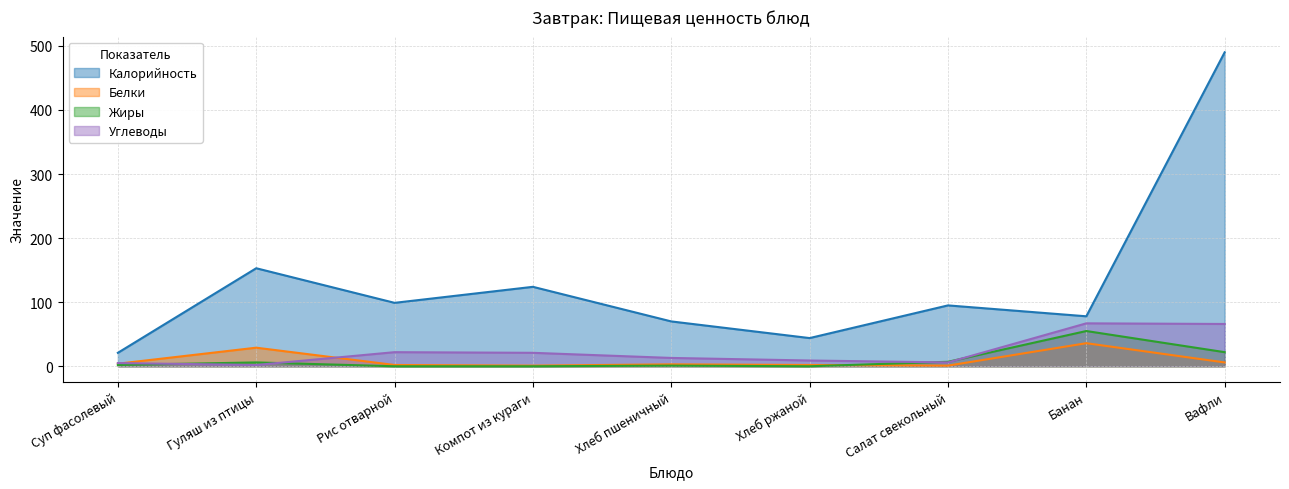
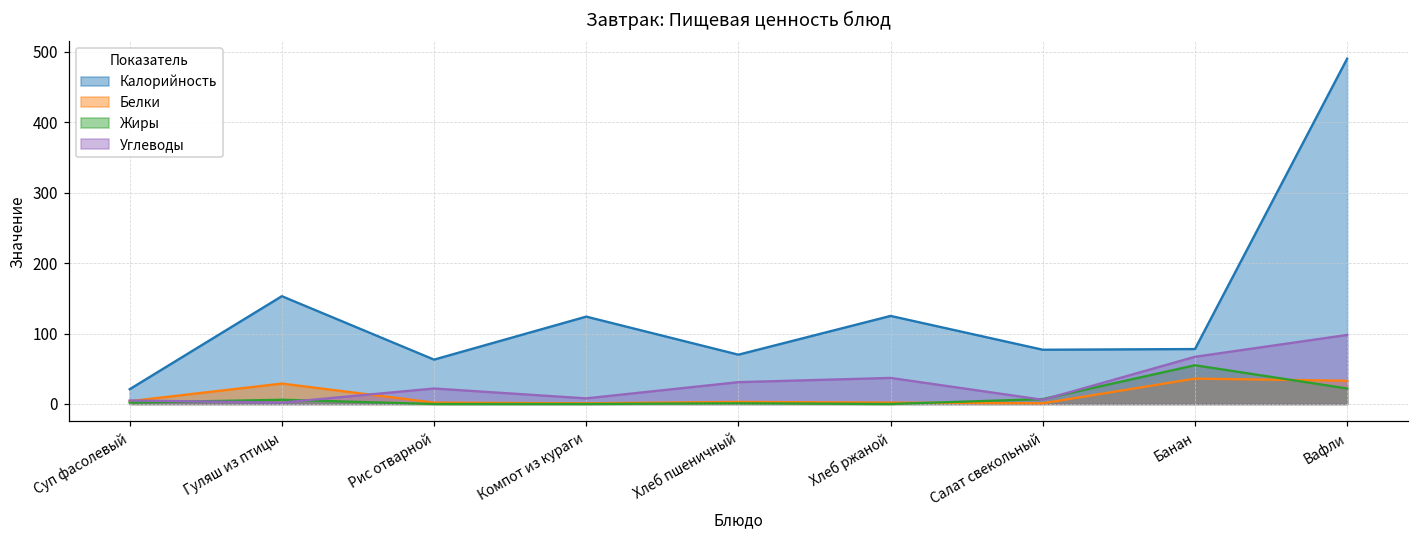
Калорийность, Рис отварной: 100 -> 60
Углеводы, Компот из кураги: 20 -> 10
Углеводы, Хлеб пшеничный: 10 -> 30
Калорийность, Хлеб ржаной: 40 -> 130
Углеводы, Хлеб ржаной: 10 -> 40
Калорийность, Салат свекольный: 100 -> 80
Белки, Вафли: 10 -> 30
Углеводы, Вафли: 70 -> 100
